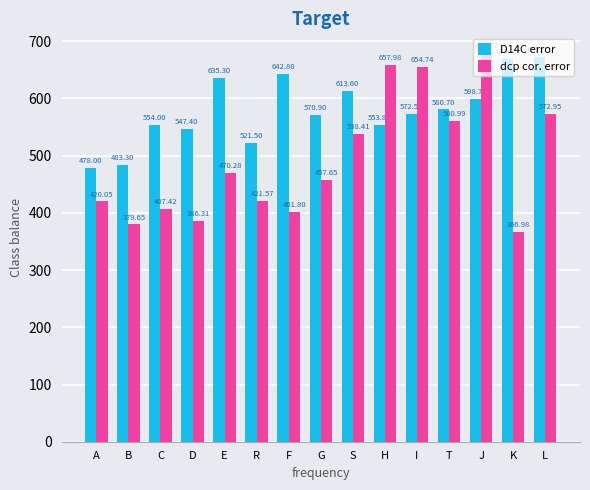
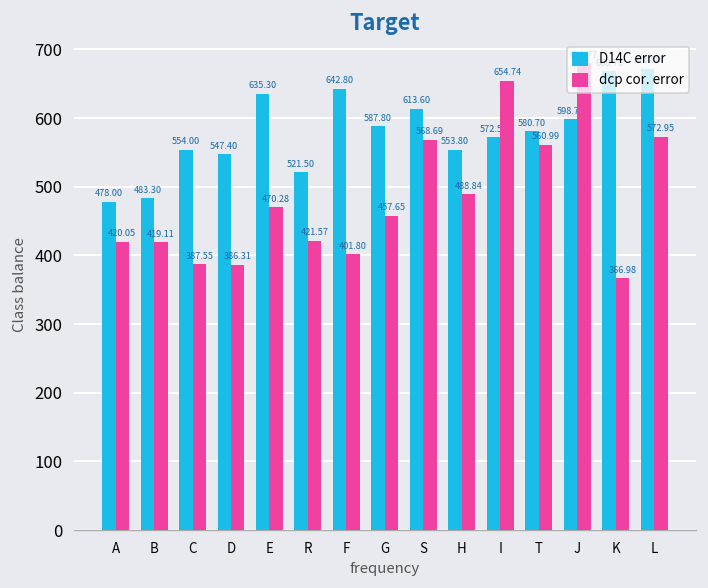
dcp cor. error, B: 379.65 -> 419.11
dcp cor. error, C: 407.42 -> 387.55
D14C error, G: 570.90 -> 587.80
dcp cor. error, S: 538.41 -> 568.69
dcp cor. error, H: 657.98 -> 488.84
